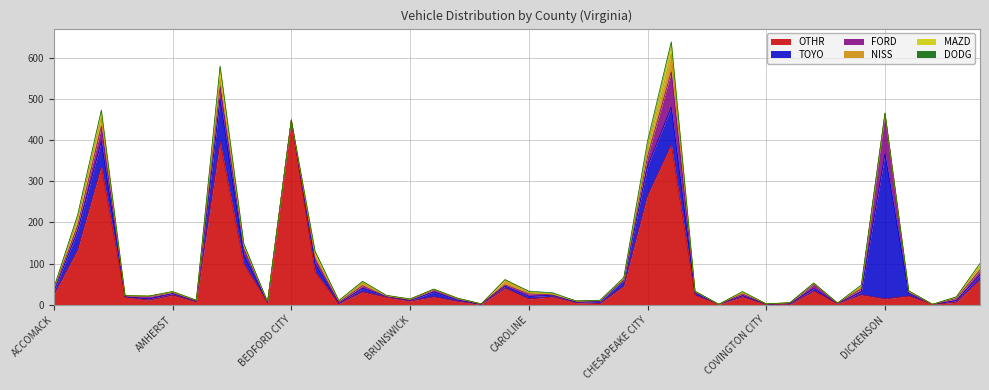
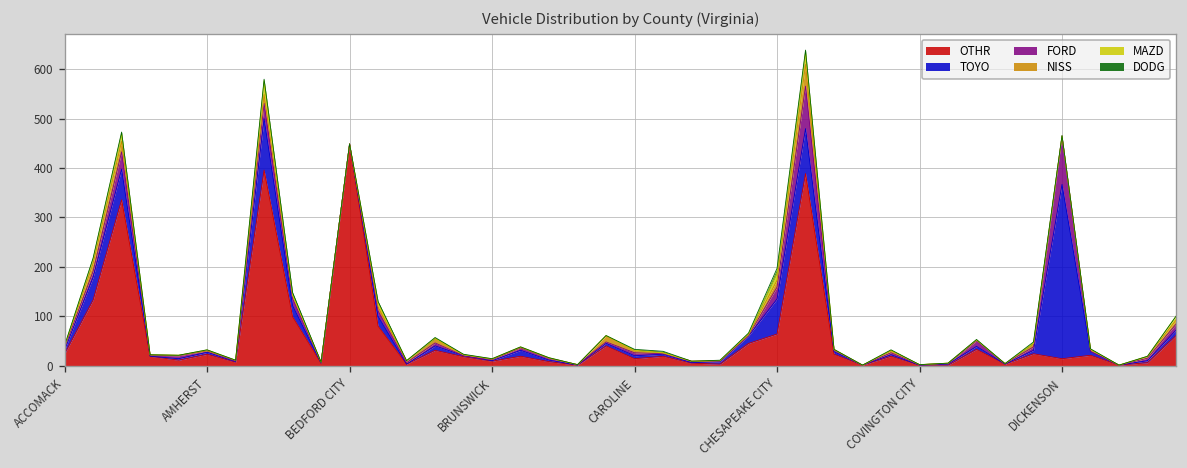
OTHR, CHESAPEAKE CITY: 270 -> 60
